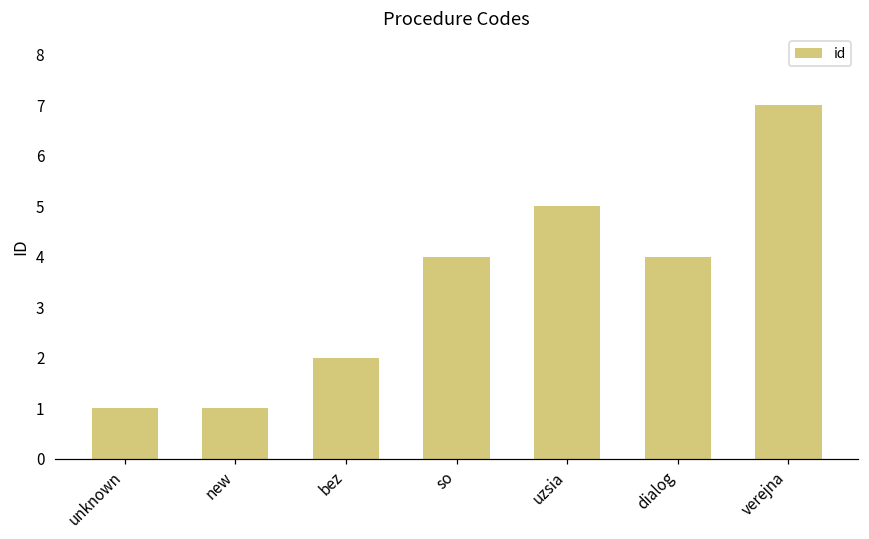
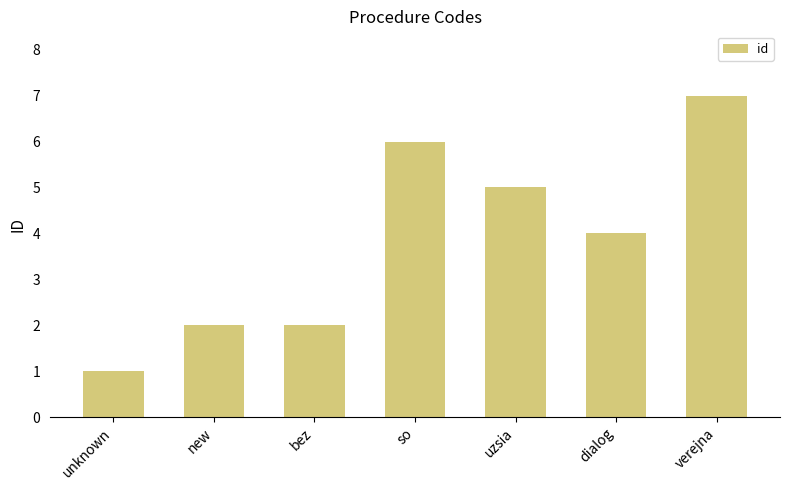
new: 1 -> 2
so: 4 -> 6
